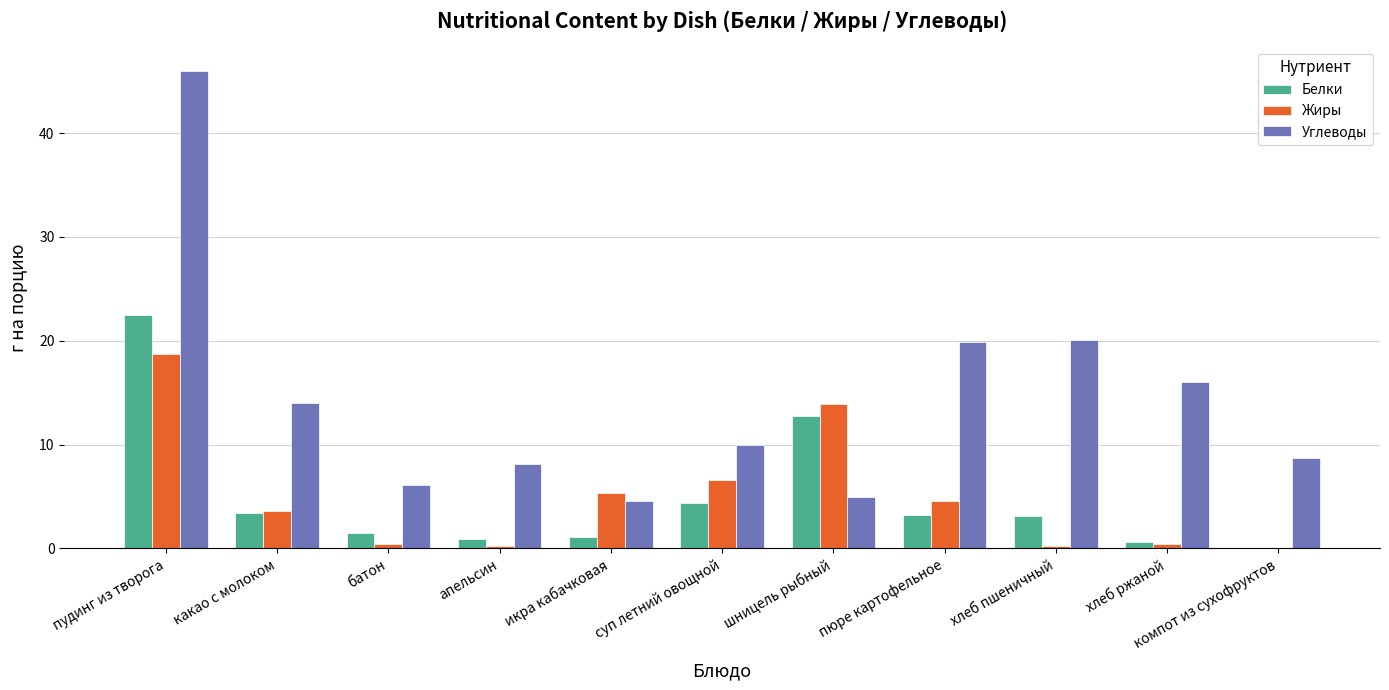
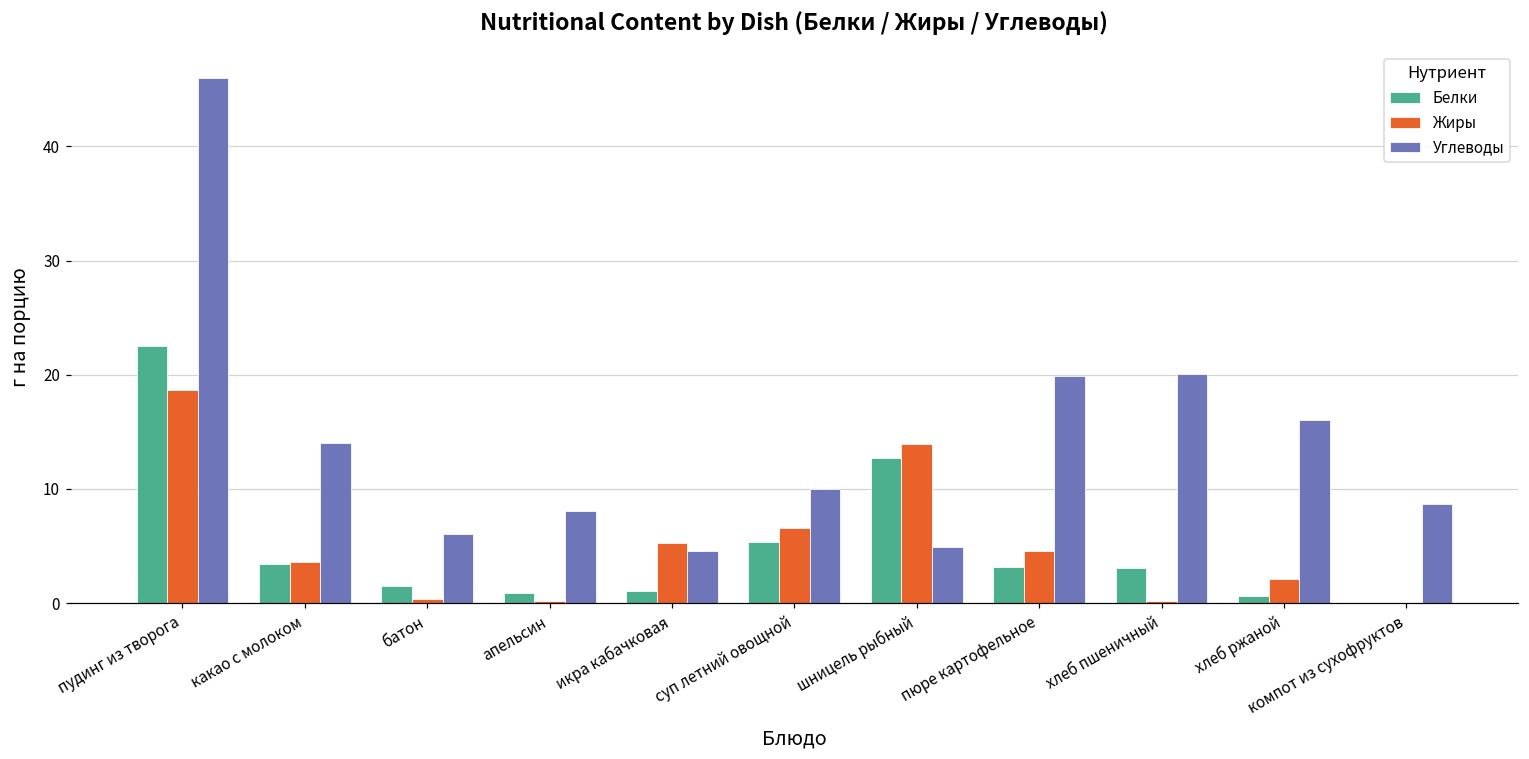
Белки, суп летний овощной: 4.4 -> 5.4
Жиры, хлеб ржаной: 0.4 -> 2.1
